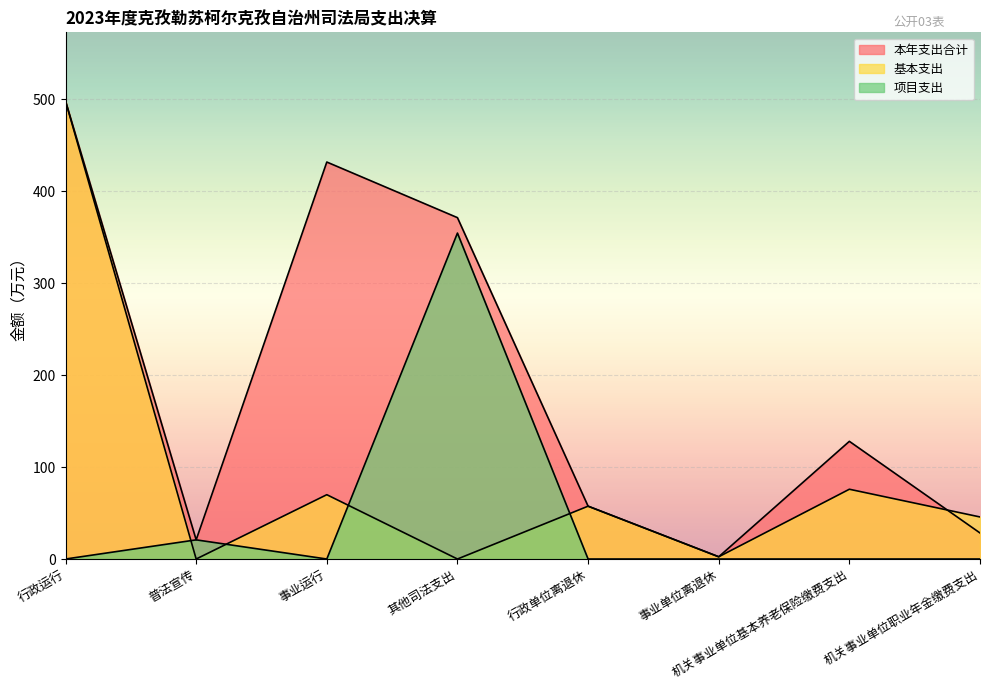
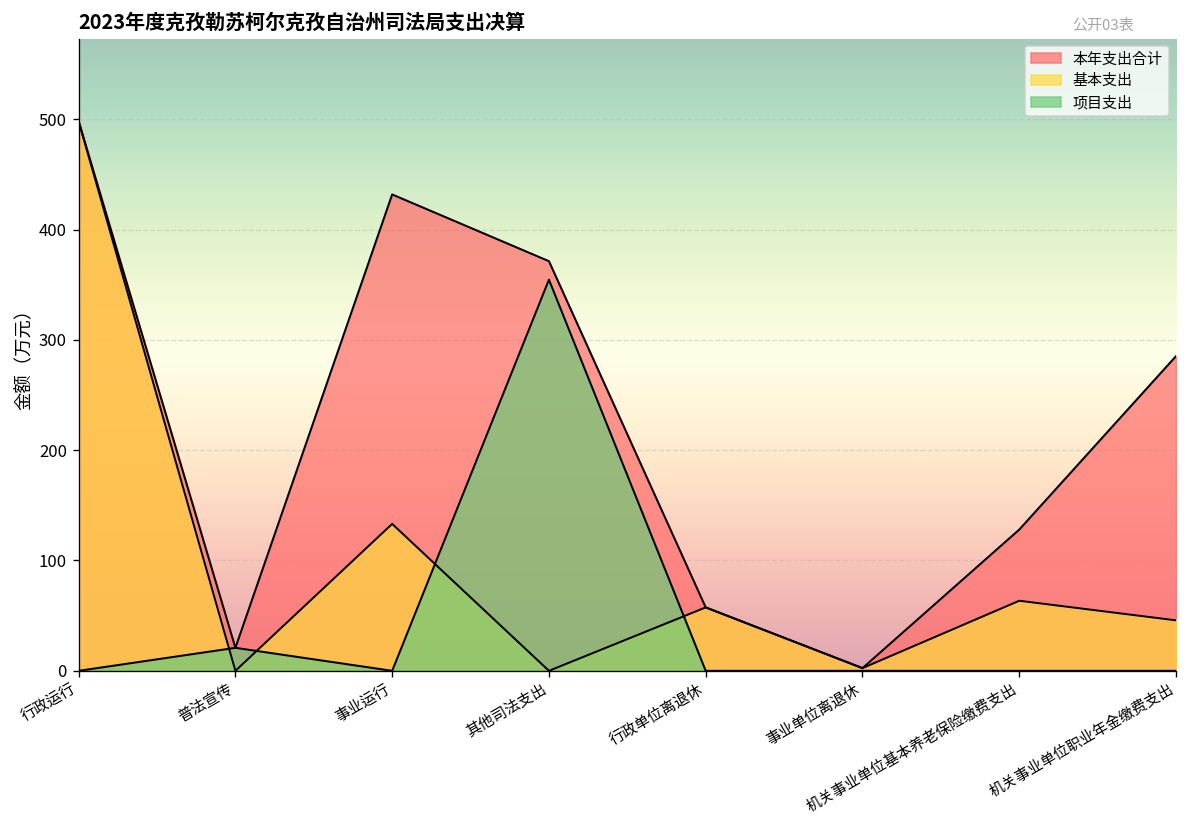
基本支出, 事业运行: 70 -> 130
基本支出, 机关事业单位基本养老保险缴费支出: 80 -> 60
本年支出合计, 机关事业单位职业年金缴费支出: 30 -> 290
